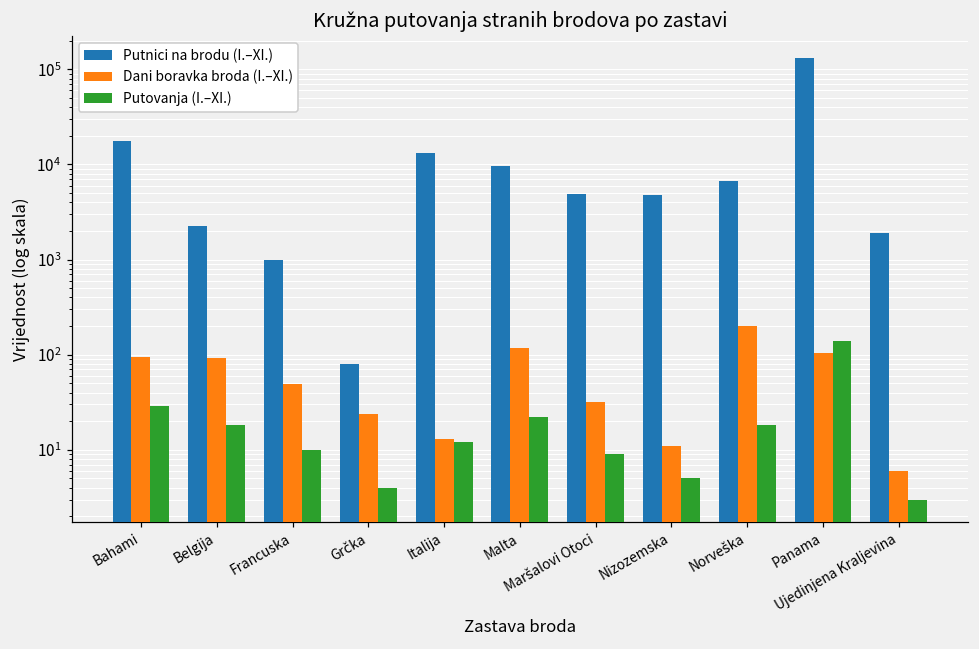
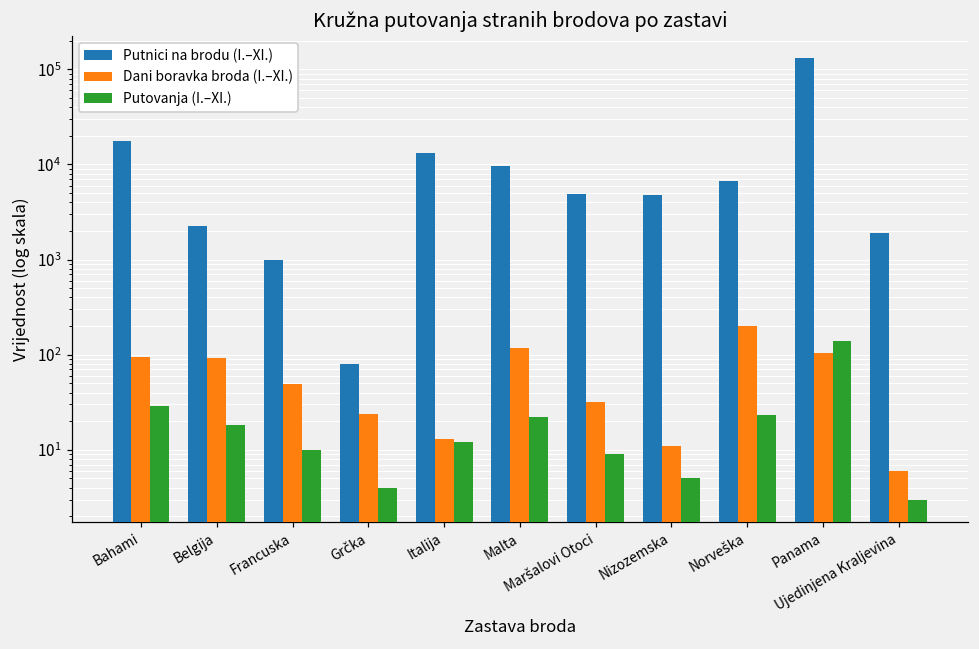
Putovanja (I.–XI.), Norveška: 18 -> 23
